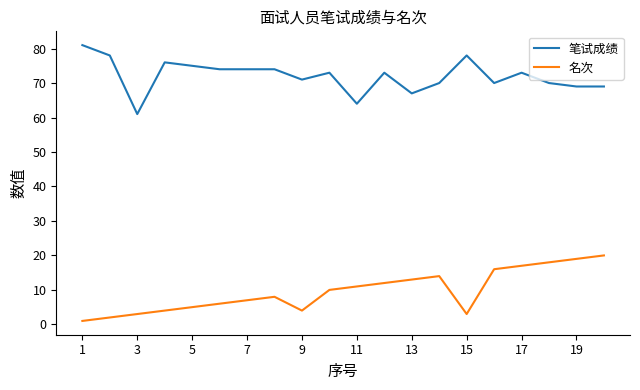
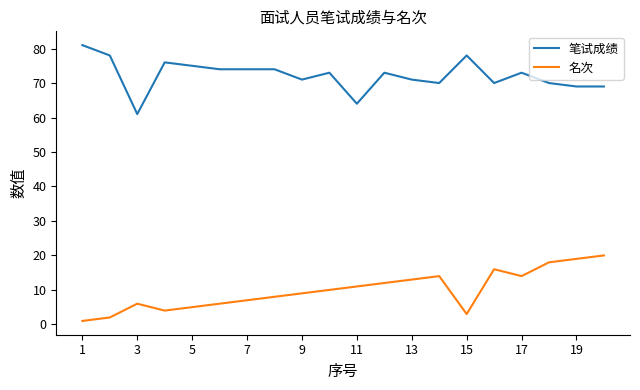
名次, 3: 3 -> 6
名次, 9: 4 -> 9
笔试成绩, 13: 67 -> 71
名次, 17: 17 -> 14
